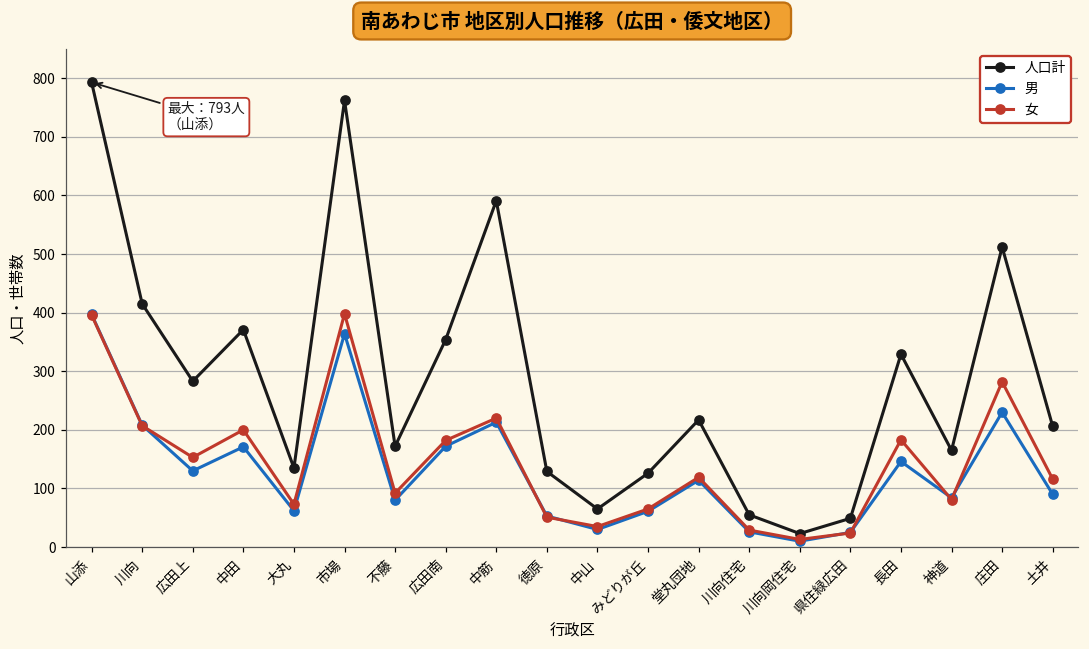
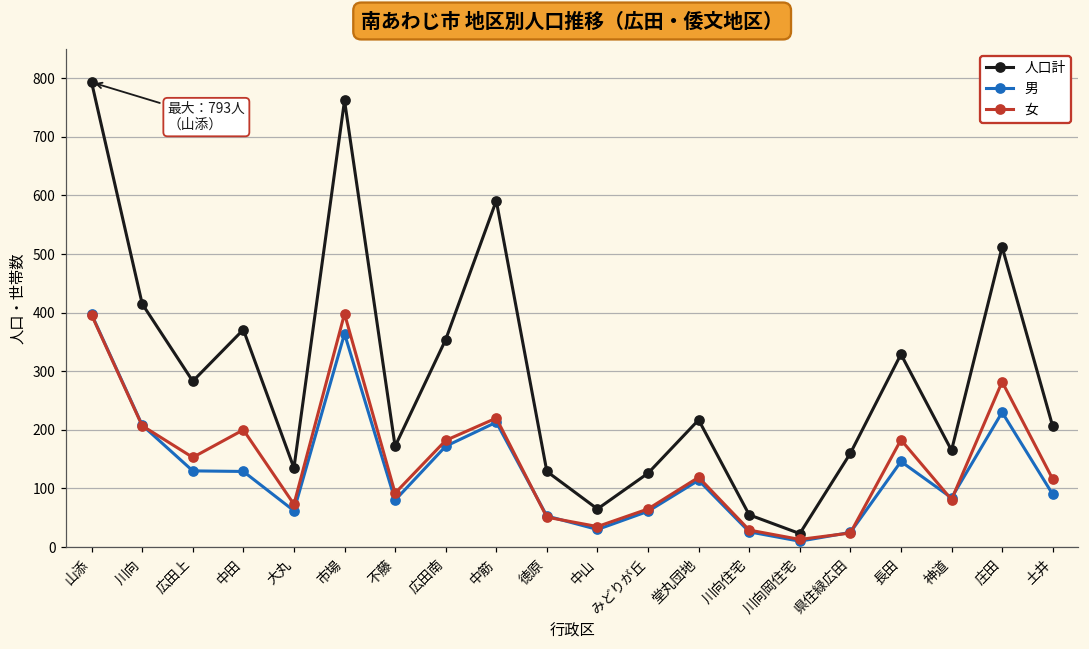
男, 中田: 170 -> 130
人口計, 県住緑広田: 50 -> 160
